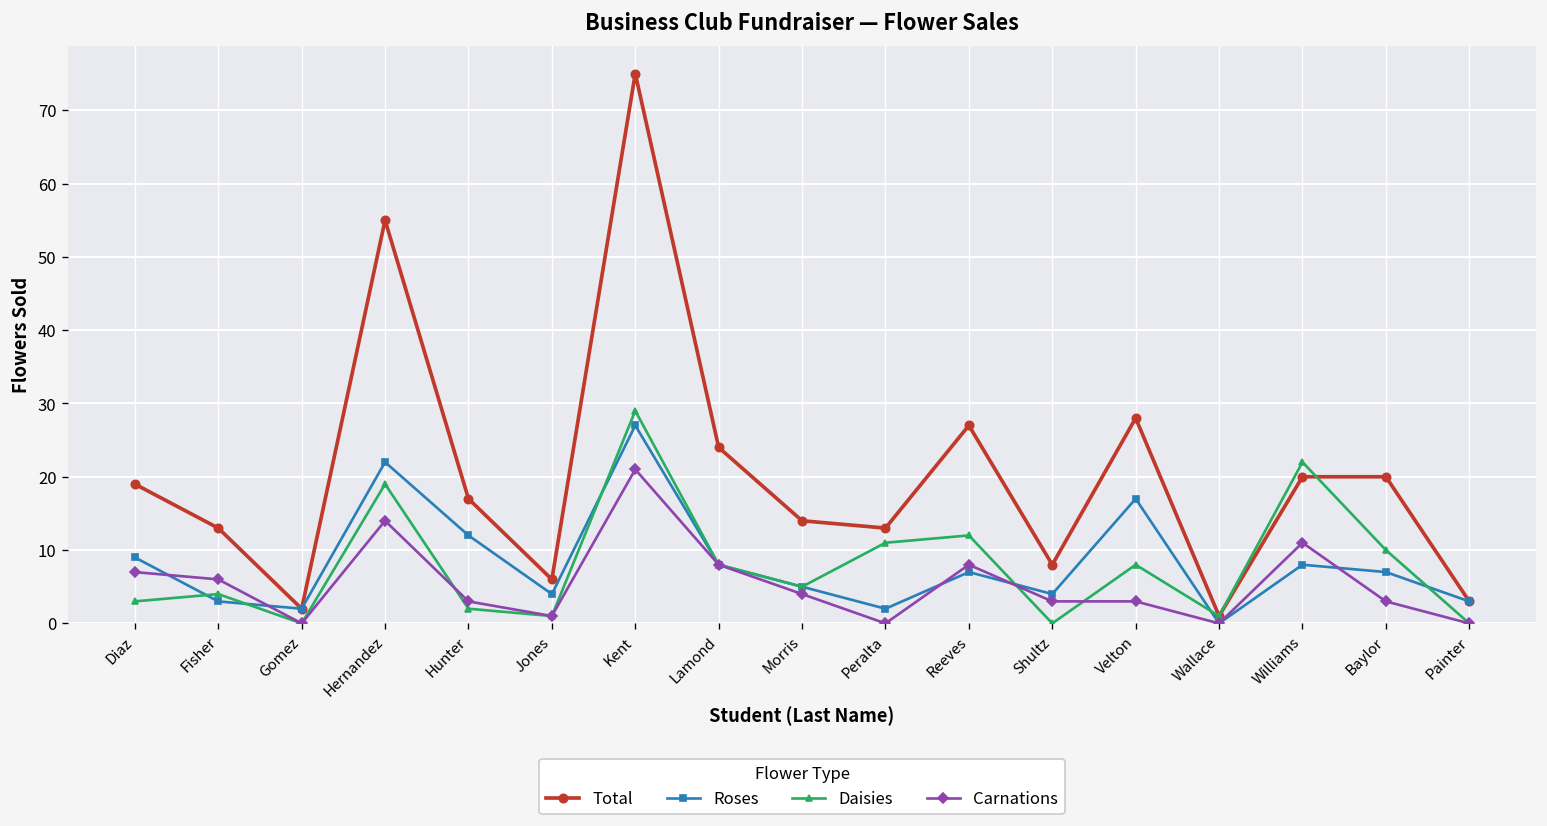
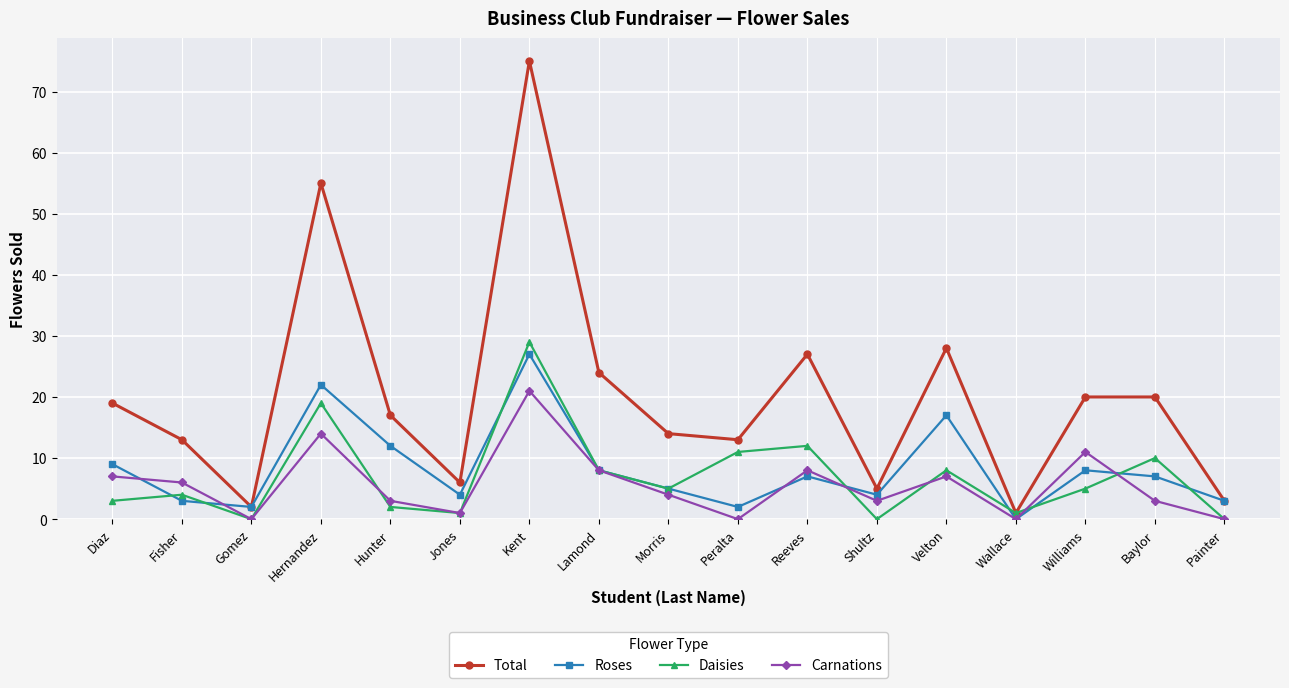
Total, Shultz: 8 -> 5
Carnations, Velton: 3 -> 7
Daisies, Williams: 22 -> 5
